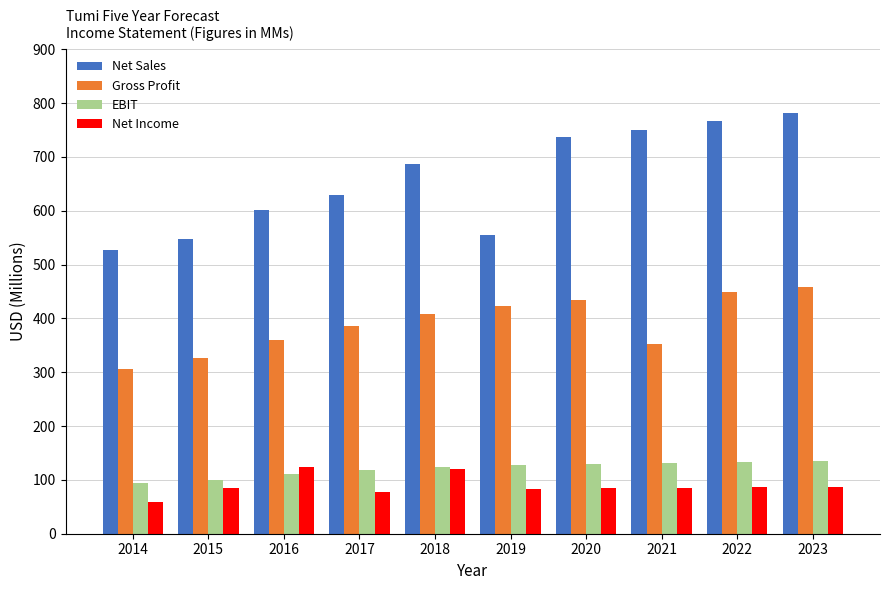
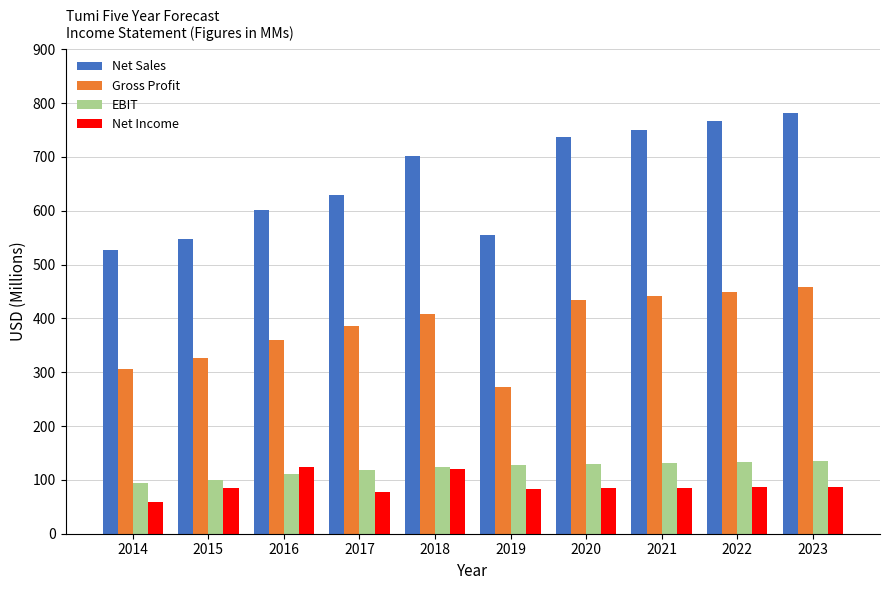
Net Sales, 2018: 690 -> 700
Gross Profit, 2019: 420 -> 270
Gross Profit, 2021: 350 -> 440
